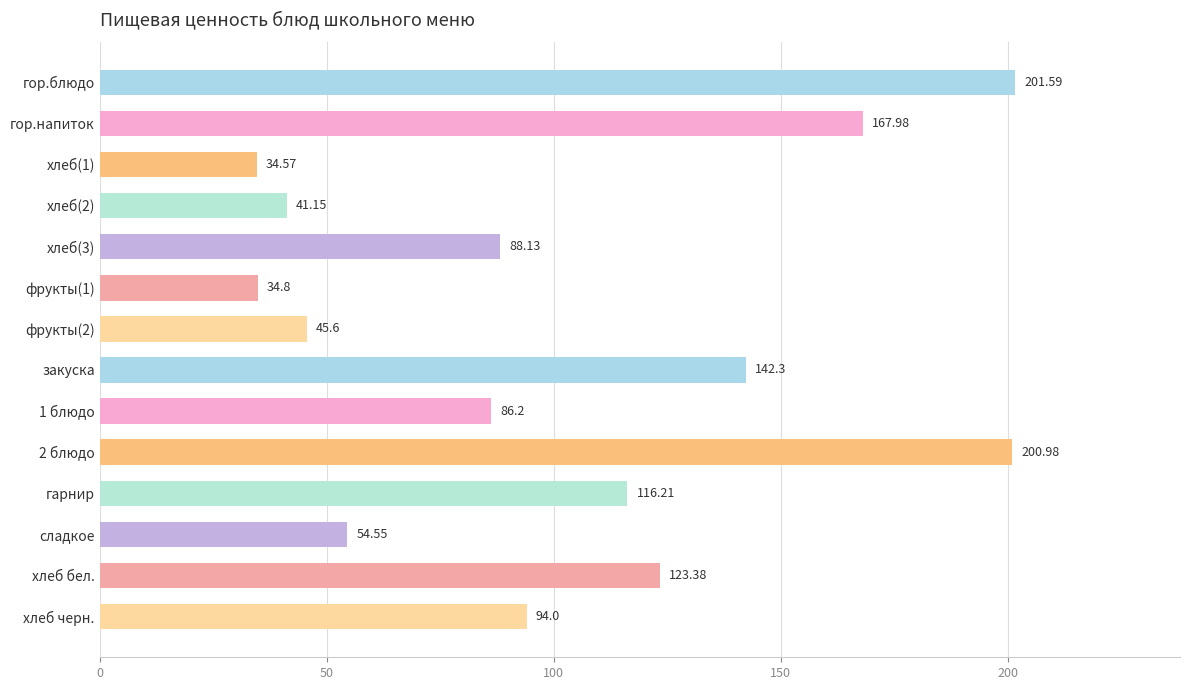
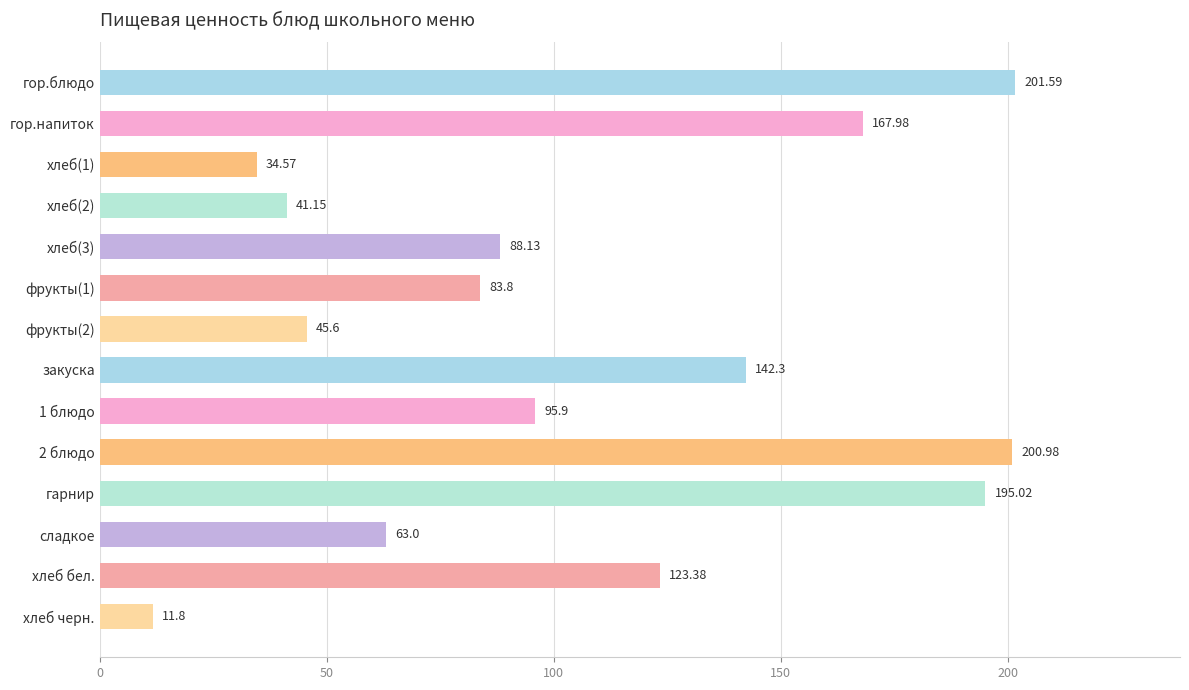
фрукты(1): 34.8 -> 83.8
1 блюдо: 86.2 -> 95.9
гарнир: 116.21 -> 195.02
сладкое: 54.55 -> 63.0
хлеб черн.: 94.0 -> 11.8
